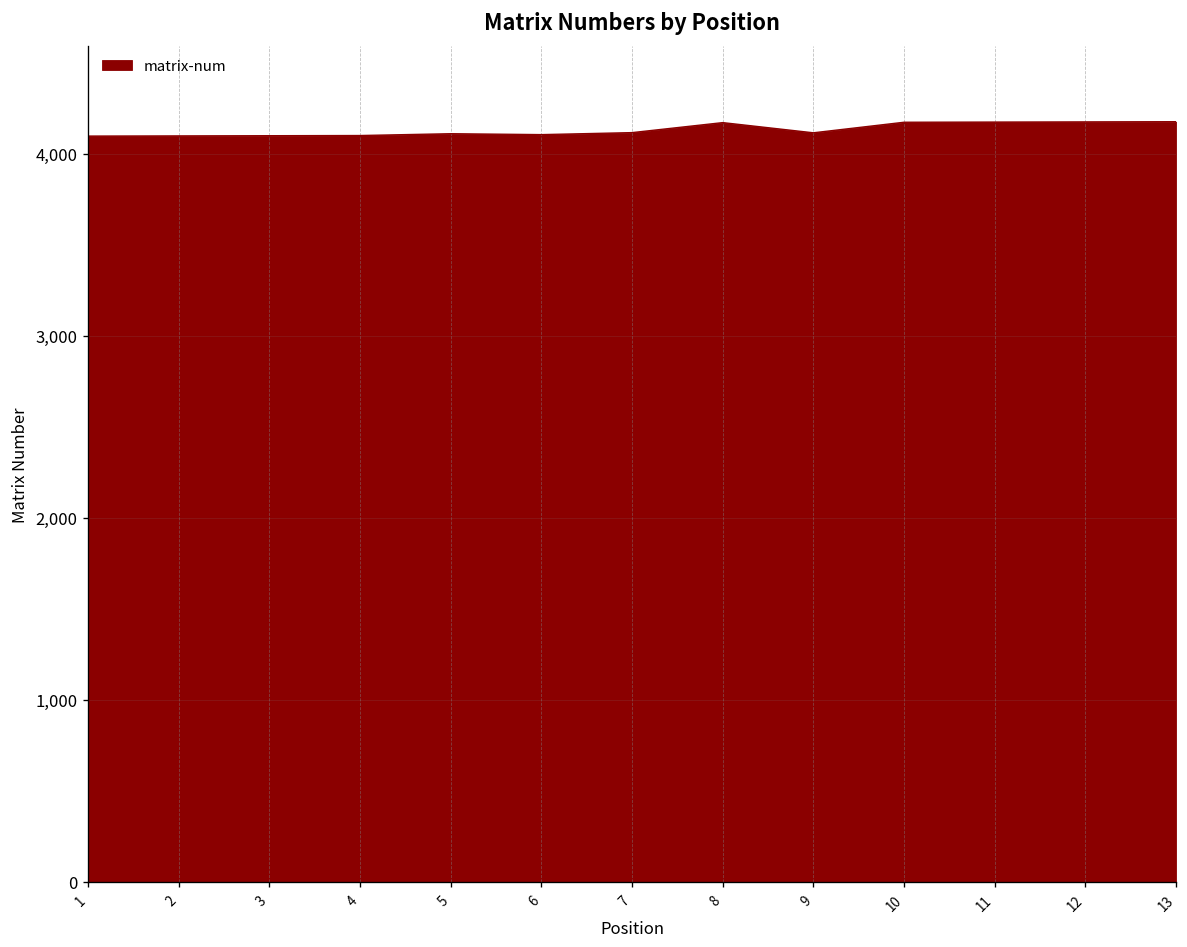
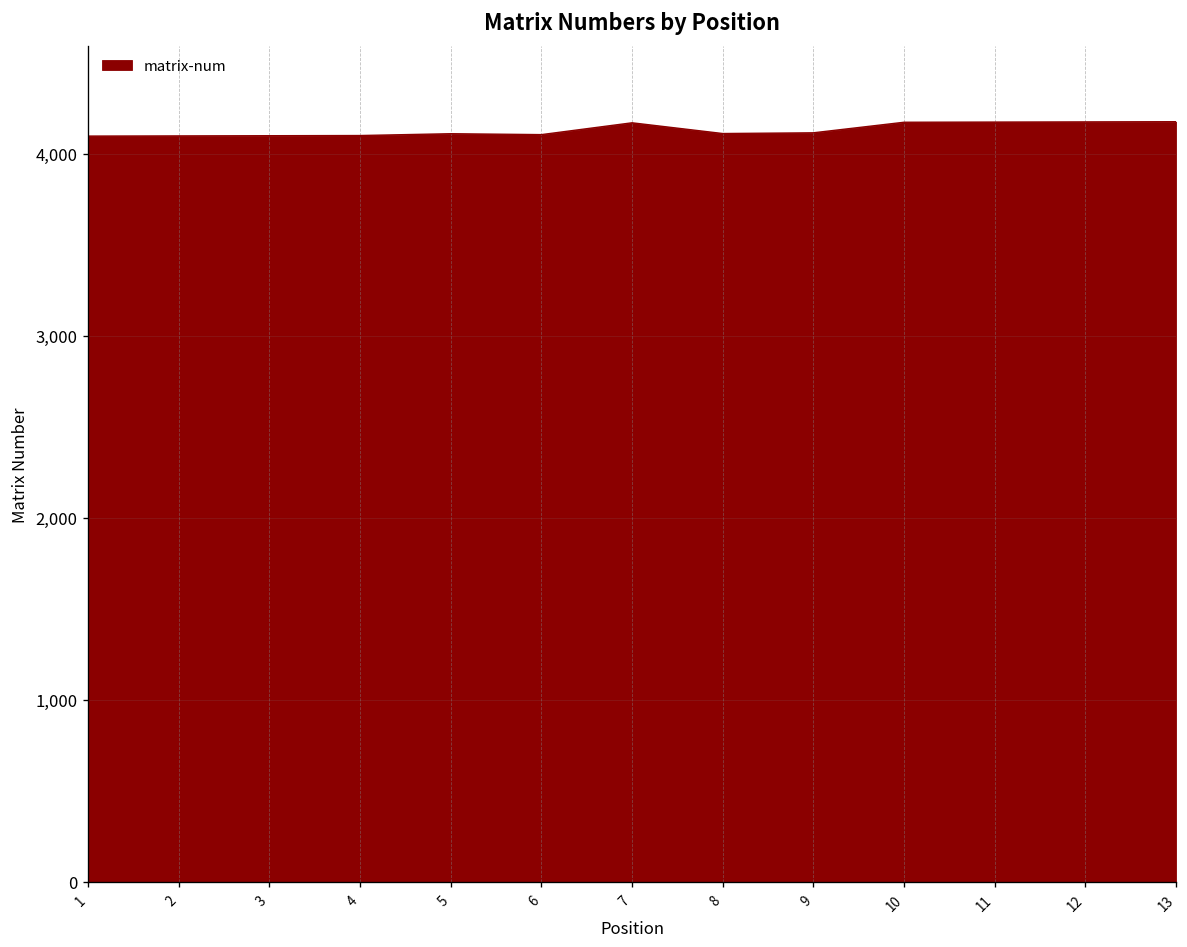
7: 4,120 -> 4,170
8: 4,170 -> 4,110
